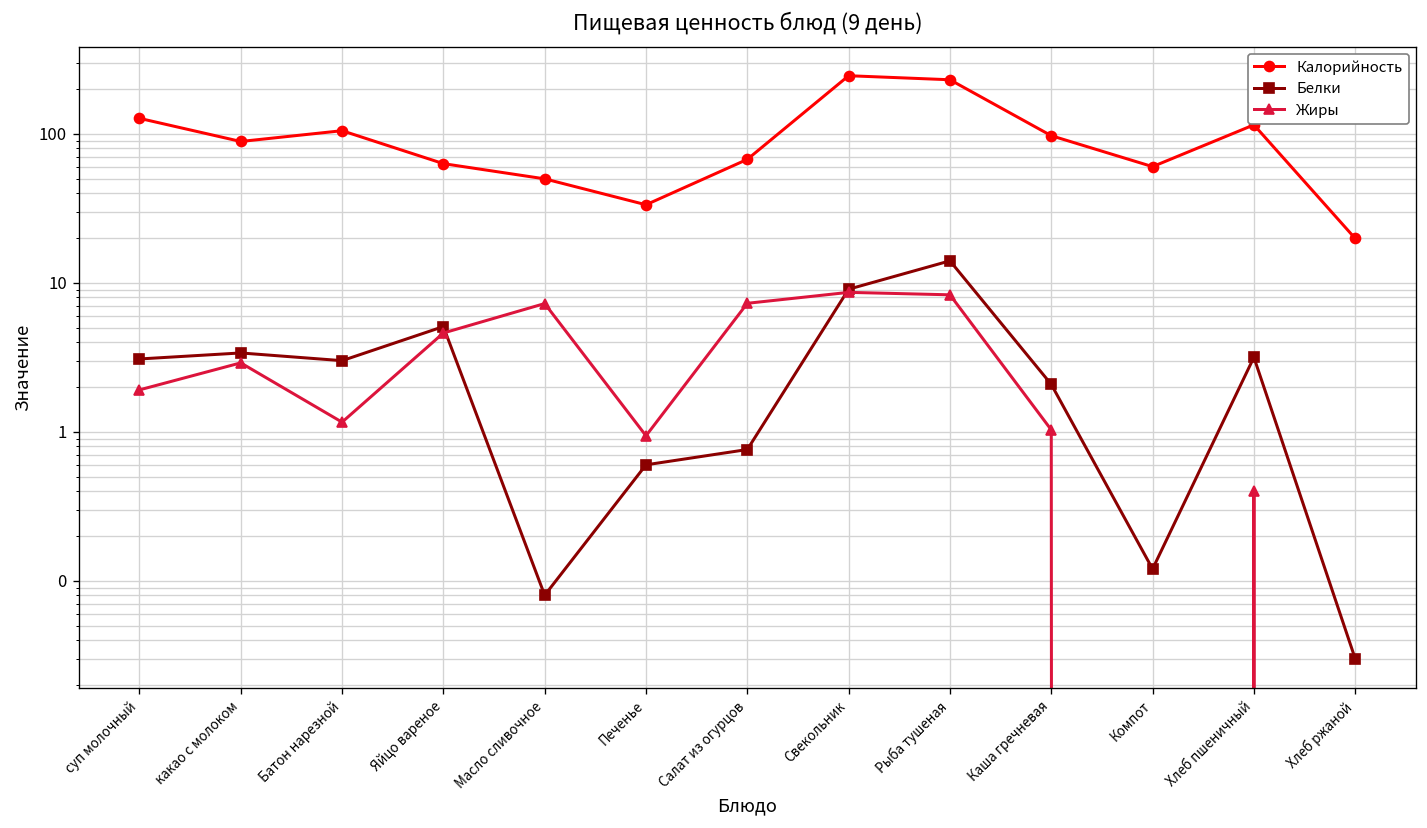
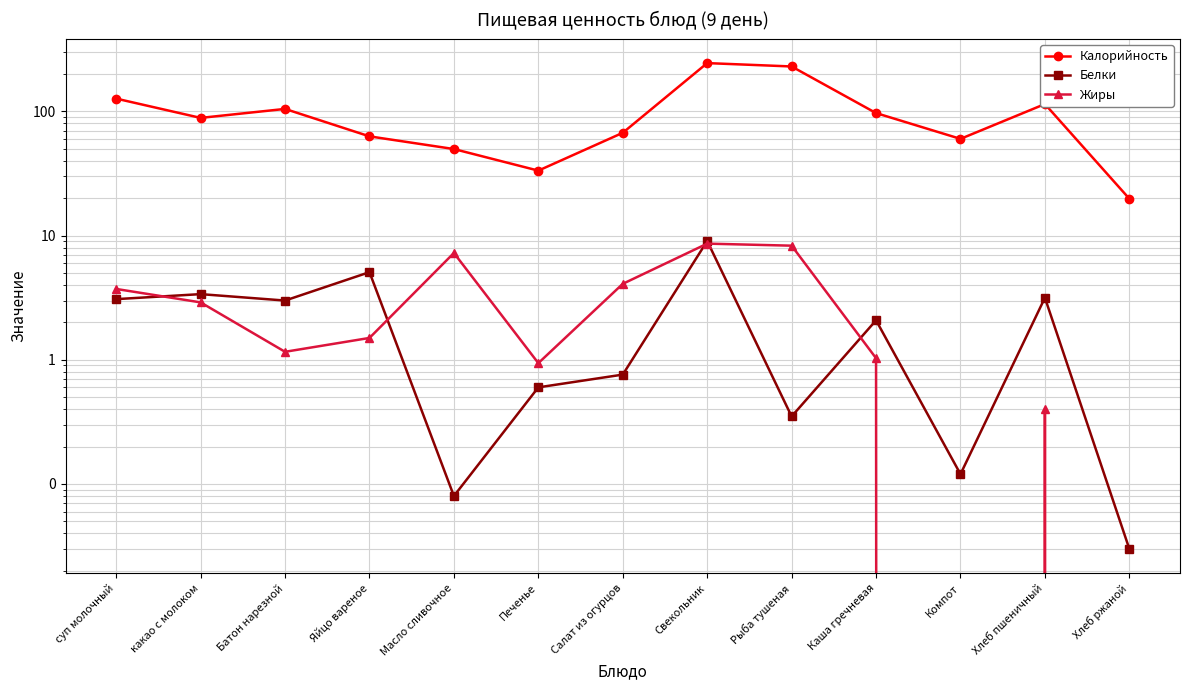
Жиры, суп молочный: 1.9 -> 3.7
Жиры, Яйцо вареное: 4.6 -> 1.5
Жиры, Салат из огурцов: 7 -> 4.1
Белки, Рыба тушеная: 14 -> 0.35
